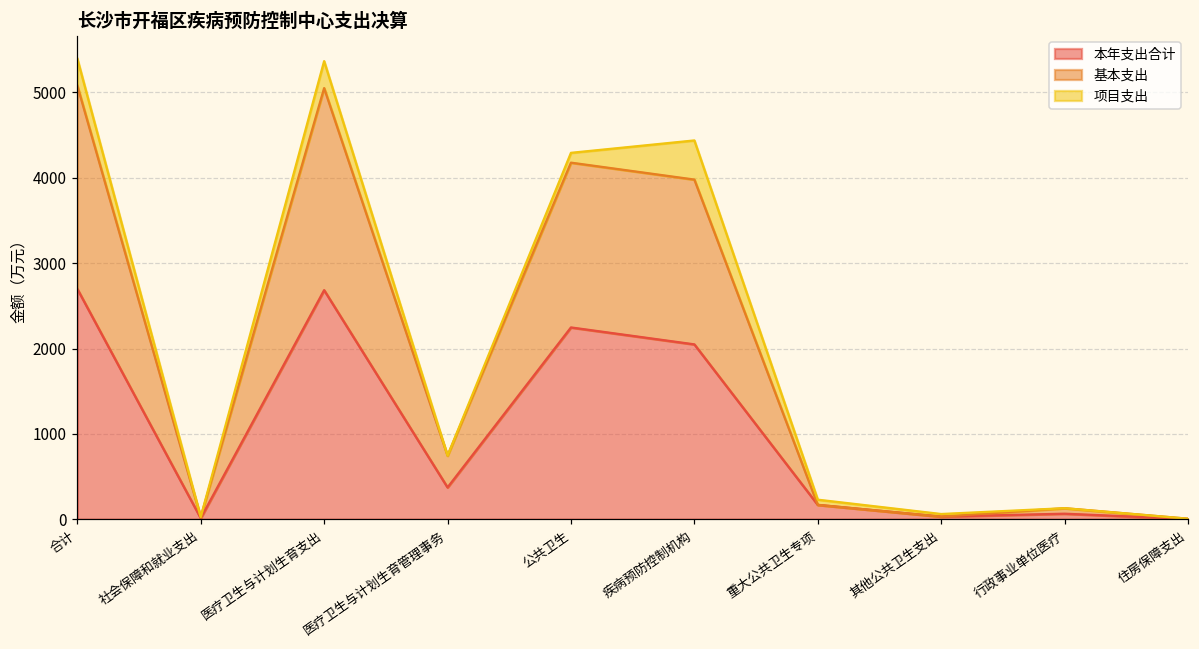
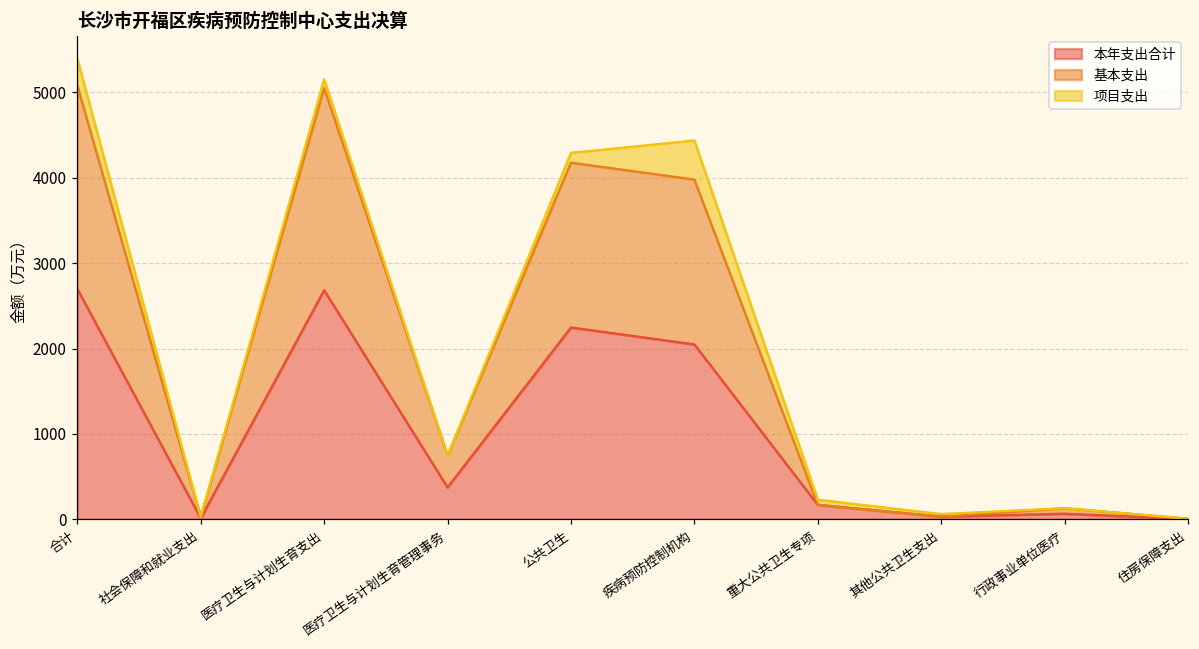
项目支出, 医疗卫生与计划生育支出: 300 -> 100
